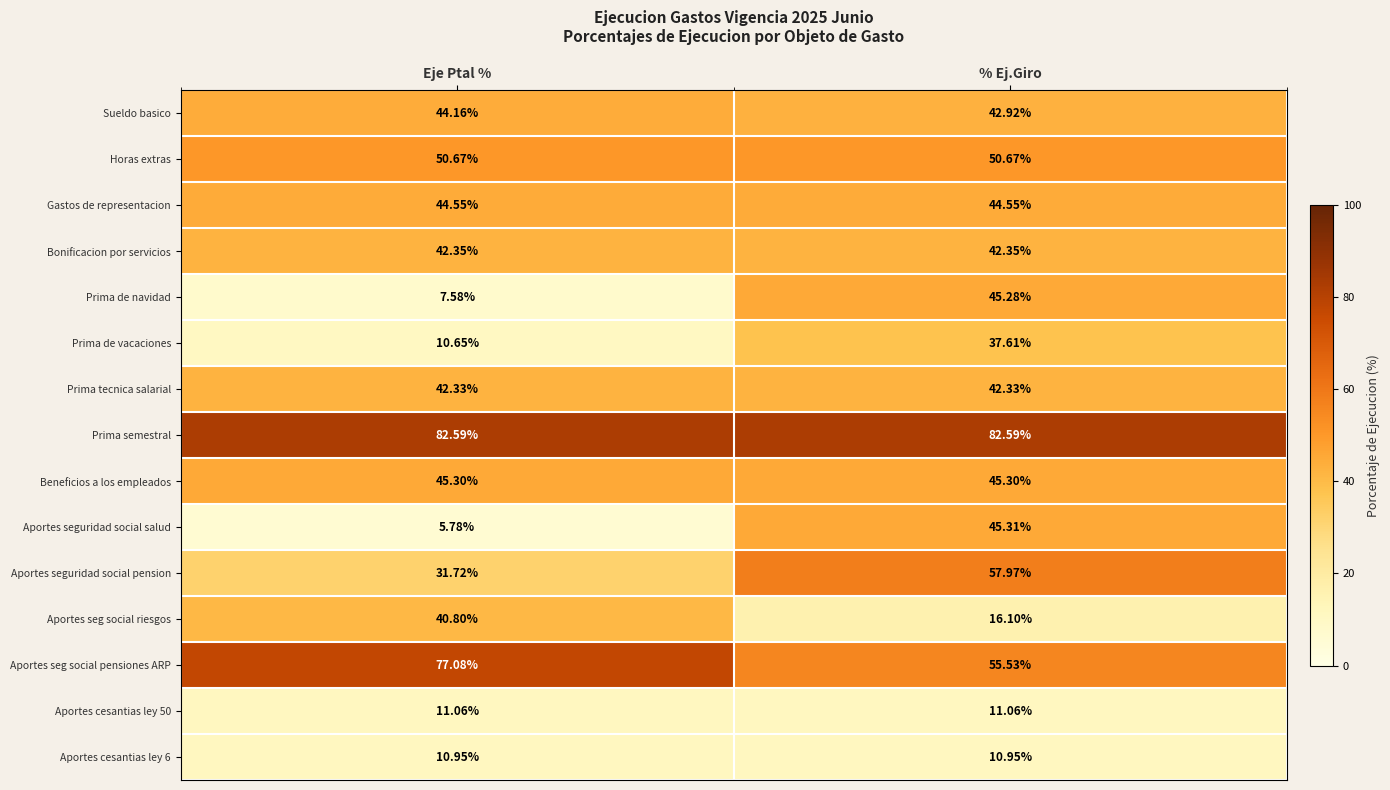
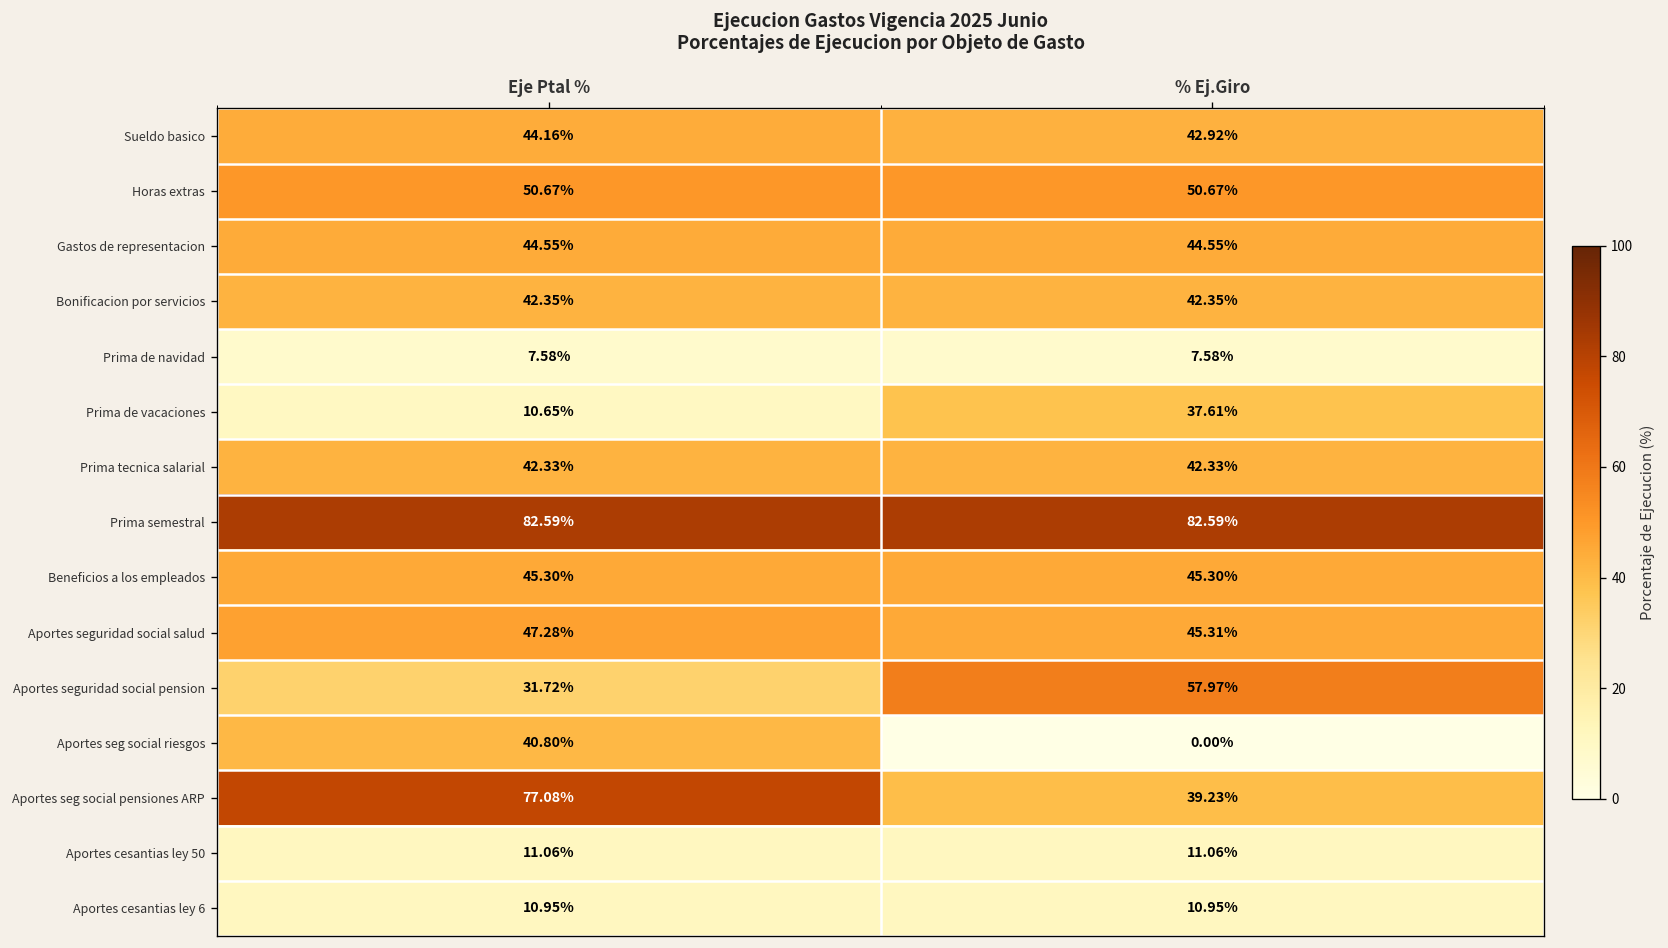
Prima de navidad, % Ej.Giro: 45.28% -> 7.58%
Aportes seguridad social salud, Eje Ptal %: 5.78% -> 47.28%
Aportes seg social riesgos, % Ej.Giro: 16.10% -> 0.00%
Aportes seg social pensiones ARP, % Ej.Giro: 55.53% -> 39.23%
